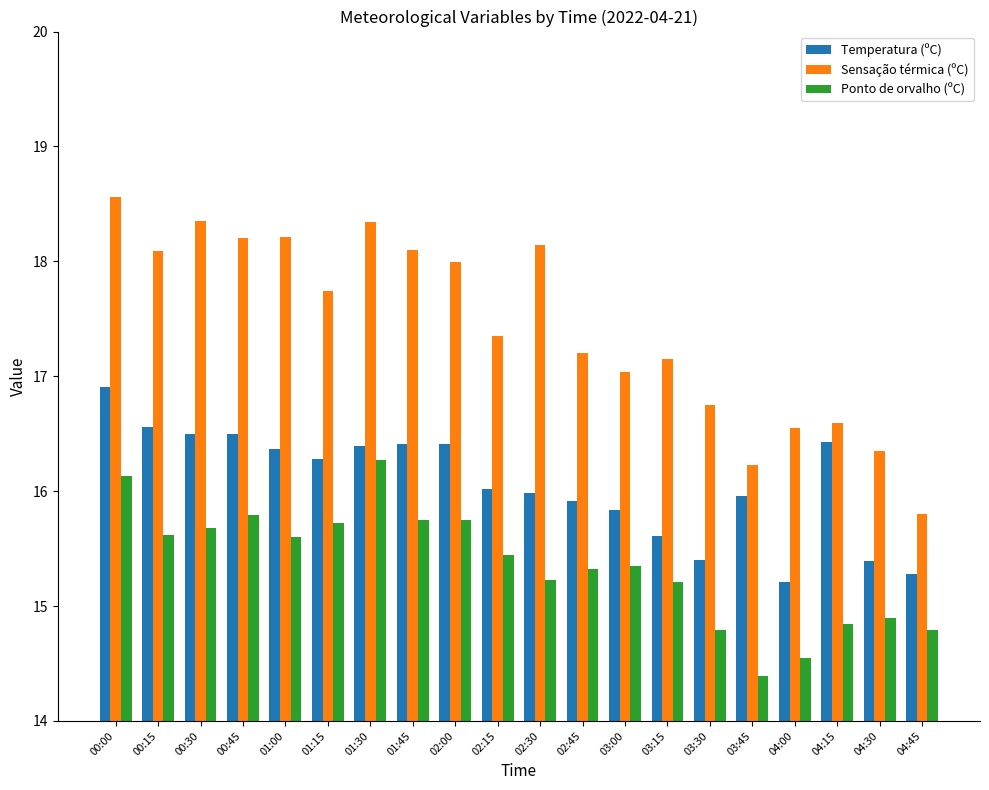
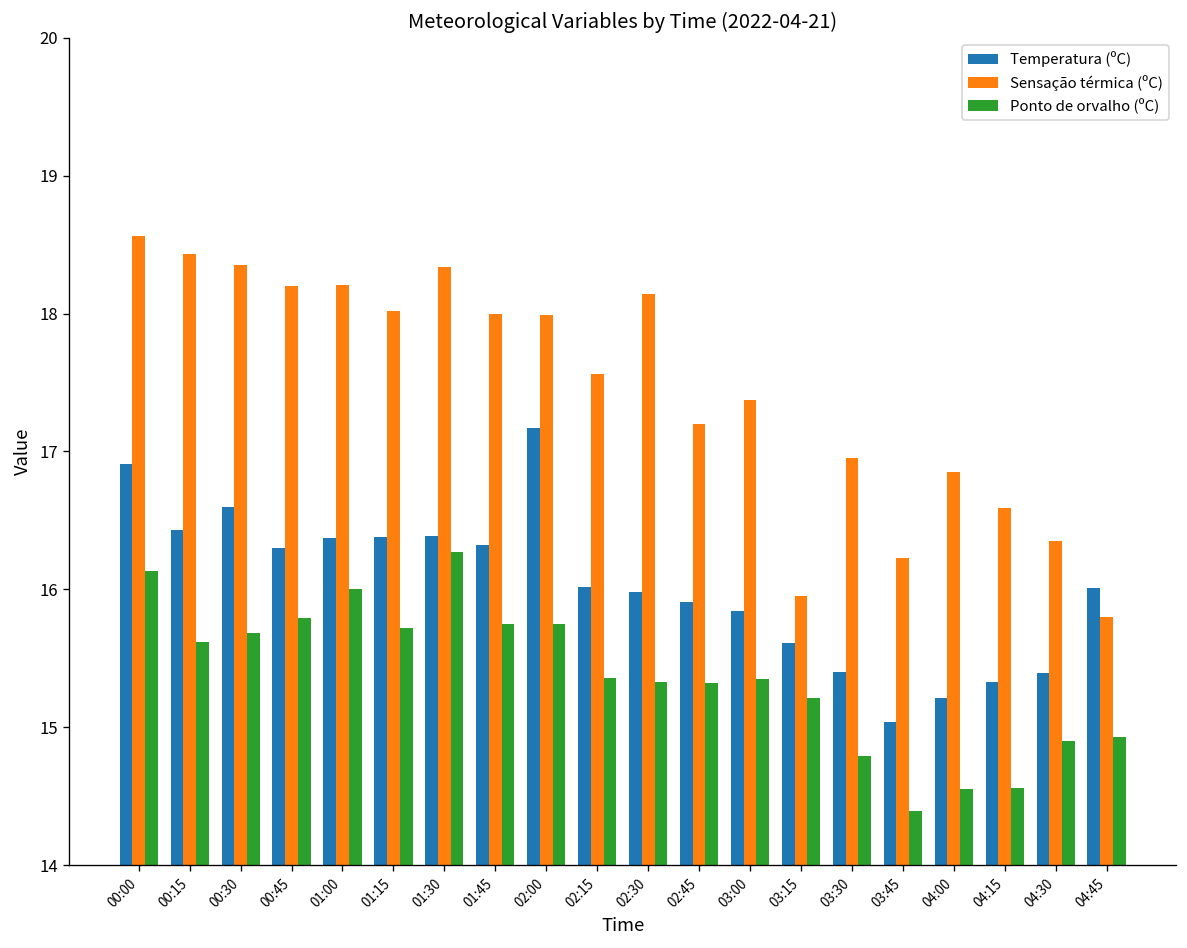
Temperatura (ºC), 00:15: 16.56 -> 16.43
Sensação térmica (ºC), 00:15: 18.09 -> 18.43
Temperatura (ºC), 00:30: 16.5 -> 16.6
Temperatura (ºC), 00:45: 16.5 -> 16.3
Ponto de orvalho (ºC), 01:00: 15.6 -> 16.0
Temperatura (ºC), 01:15: 16.28 -> 16.38
Sensação térmica (ºC), 01:15: 17.74 -> 18.02
Temperatura (ºC), 01:45: 16.41 -> 16.32
Sensação térmica (ºC), 01:45: 18.1 -> 18.0
Temperatura (ºC), 02:00: 16.41 -> 17.17
Sensação térmica (ºC), 02:15: 17.35 -> 17.56
Ponto de orvalho (ºC), 02:15: 15.44 -> 15.36
Ponto de orvalho (ºC), 02:30: 15.23 -> 15.33
Sensação térmica (ºC), 03:00: 17.04 -> 17.37
Sensação térmica (ºC), 03:15: 17.15 -> 15.95
Sensação térmica (ºC), 03:30: 16.75 -> 16.95
Temperatura (ºC), 03:45: 15.96 -> 15.04
Sensação térmica (ºC), 04:00: 16.55 -> 16.85
Temperatura (ºC), 04:15: 16.43 -> 15.33
Ponto de orvalho (ºC), 04:15: 14.84 -> 14.56
Temperatura (ºC), 04:45: 15.28 -> 16.01
Ponto de orvalho (ºC), 04:45: 14.79 -> 14.93
